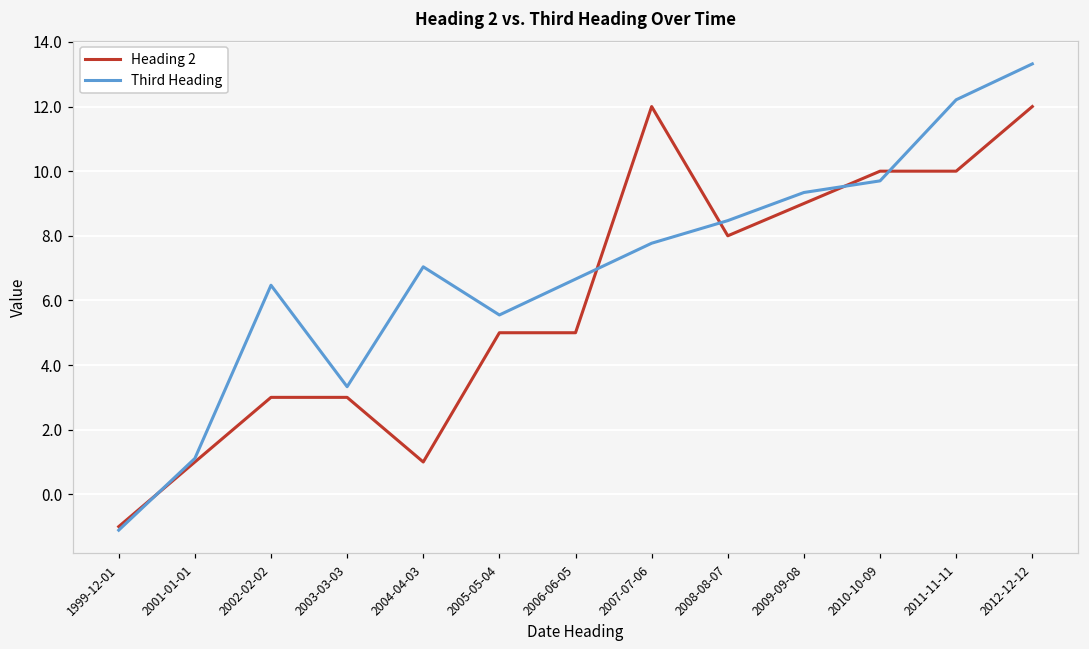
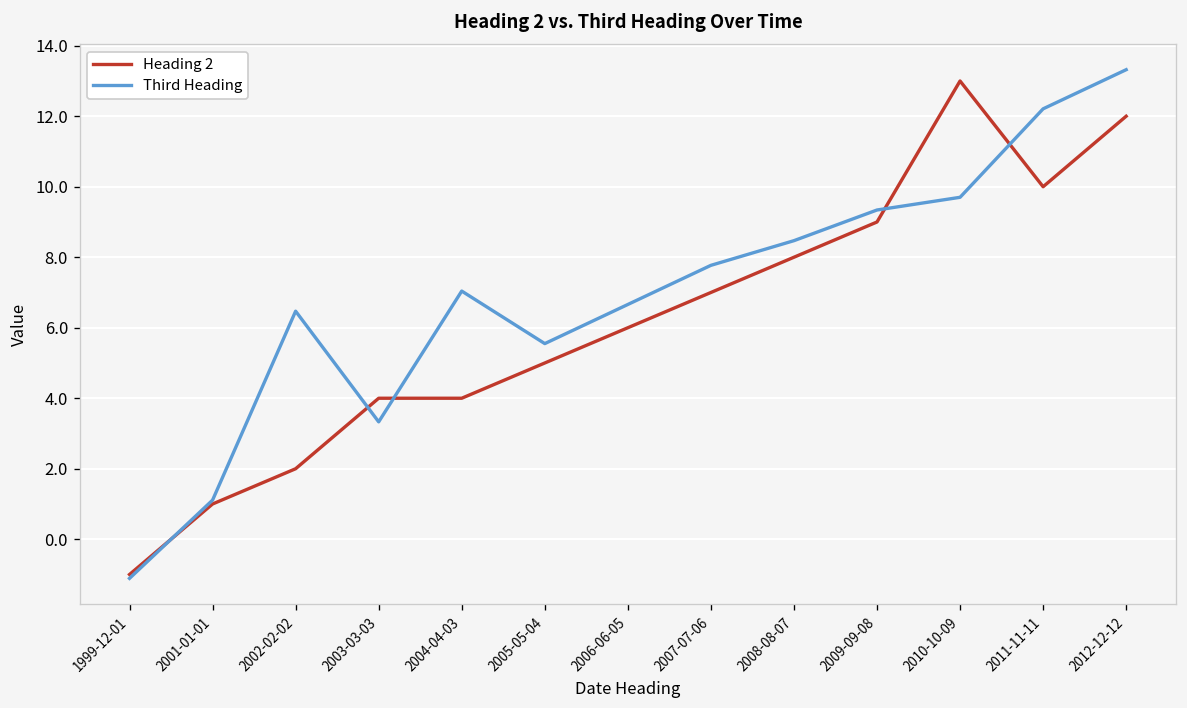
Heading 2, 2002-02-02: 3 -> 2
Heading 2, 2003-03-03: 3 -> 4
Heading 2, 2004-04-03: 1 -> 4
Heading 2, 2006-06-05: 5 -> 6
Heading 2, 2007-07-06: 12 -> 7
Heading 2, 2010-10-09: 10 -> 13
